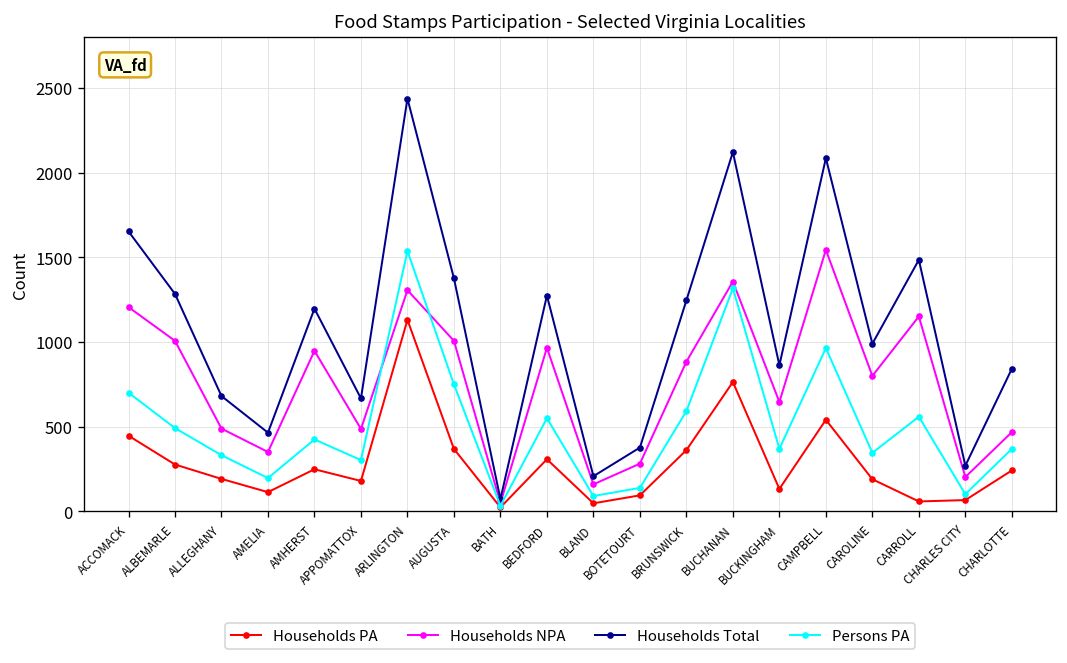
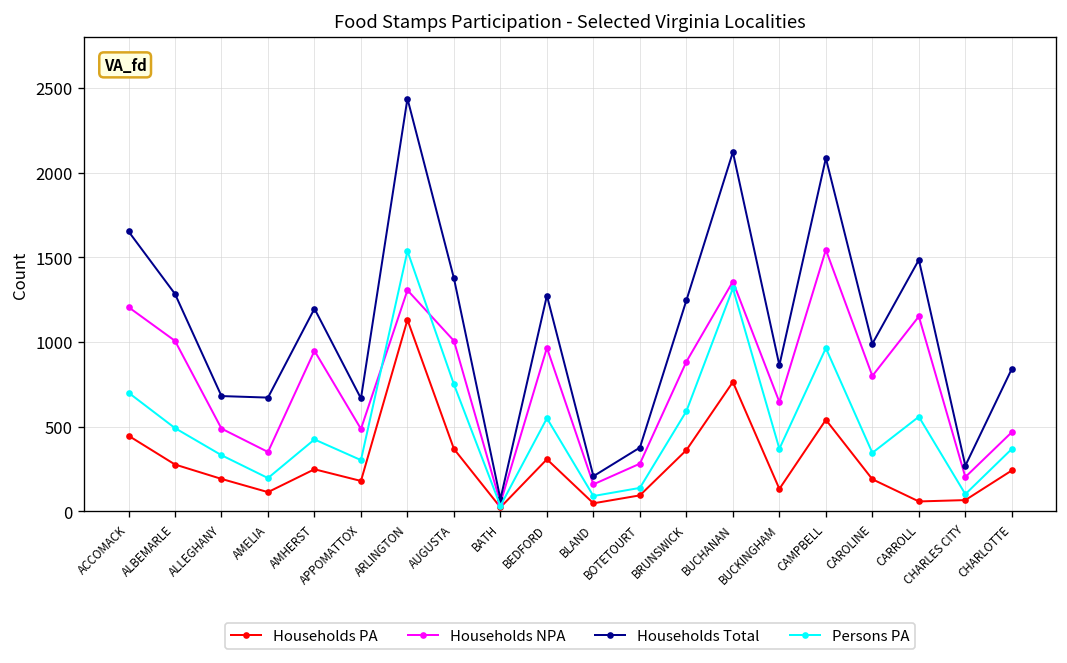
Households Total, AMELIA: 470 -> 670
